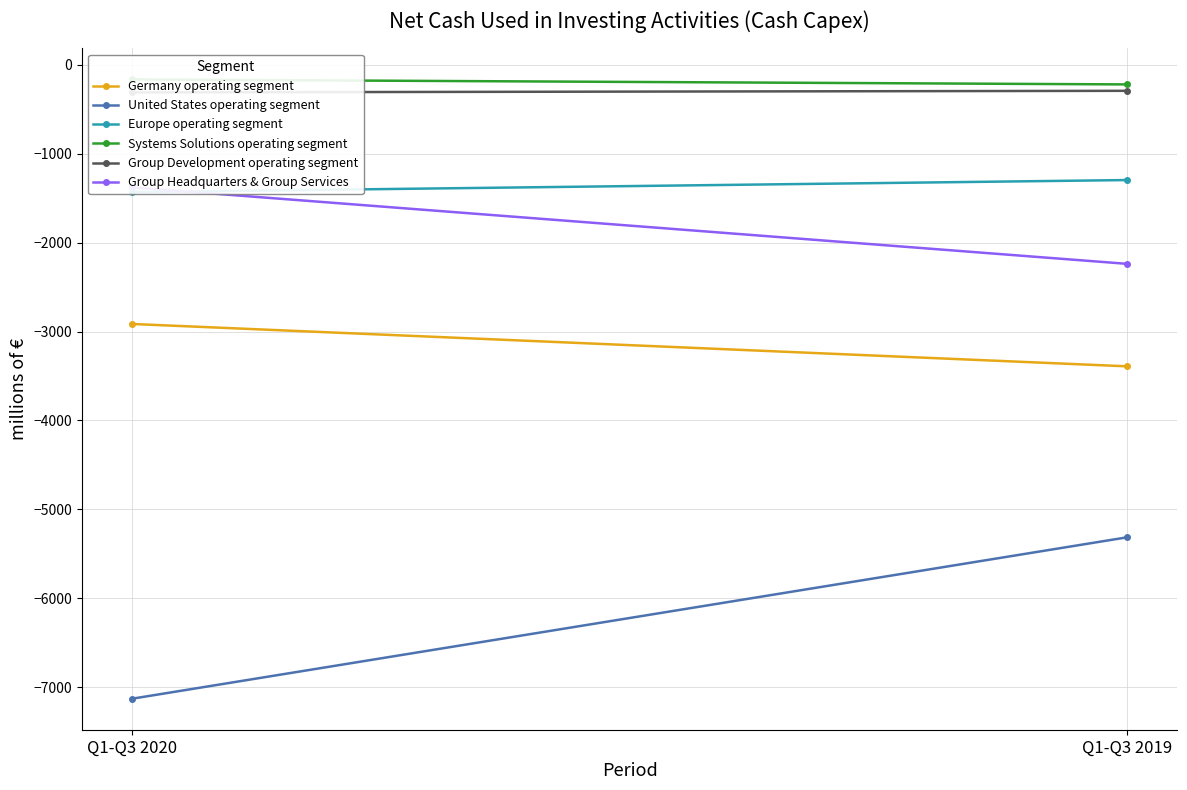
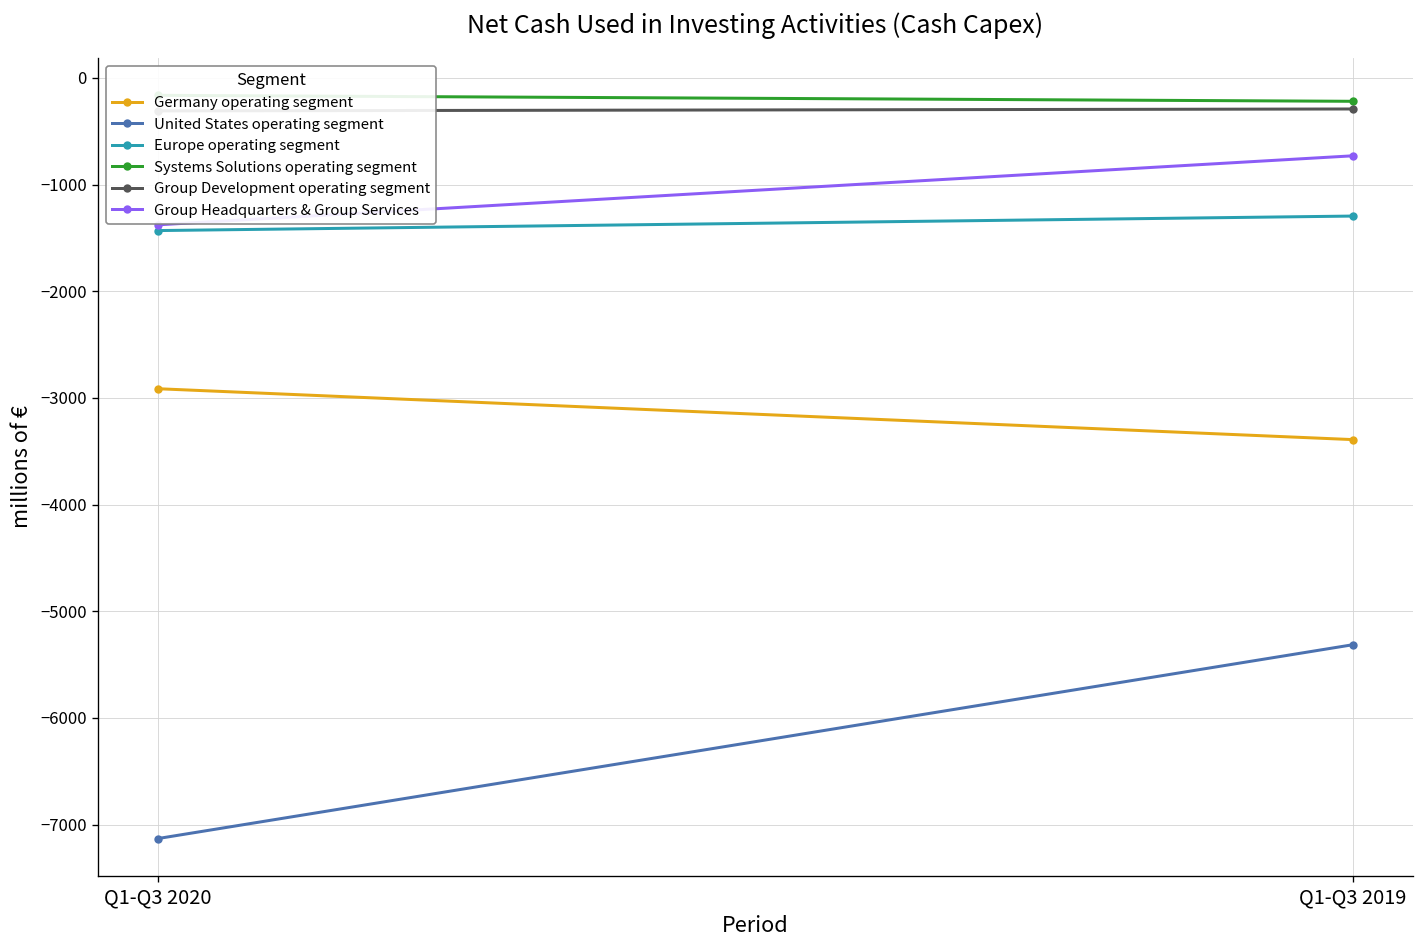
Group Headquarters & Group Services, Q1-Q3 2019: -2200 -> -700
